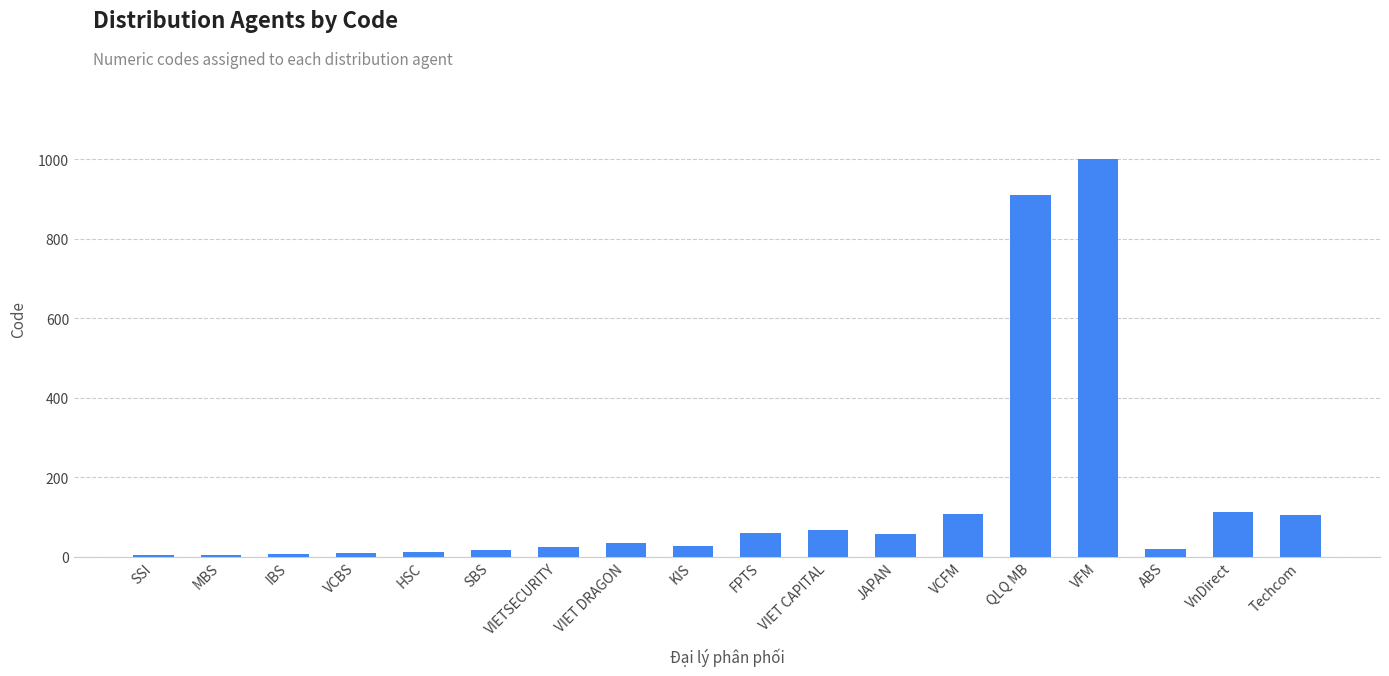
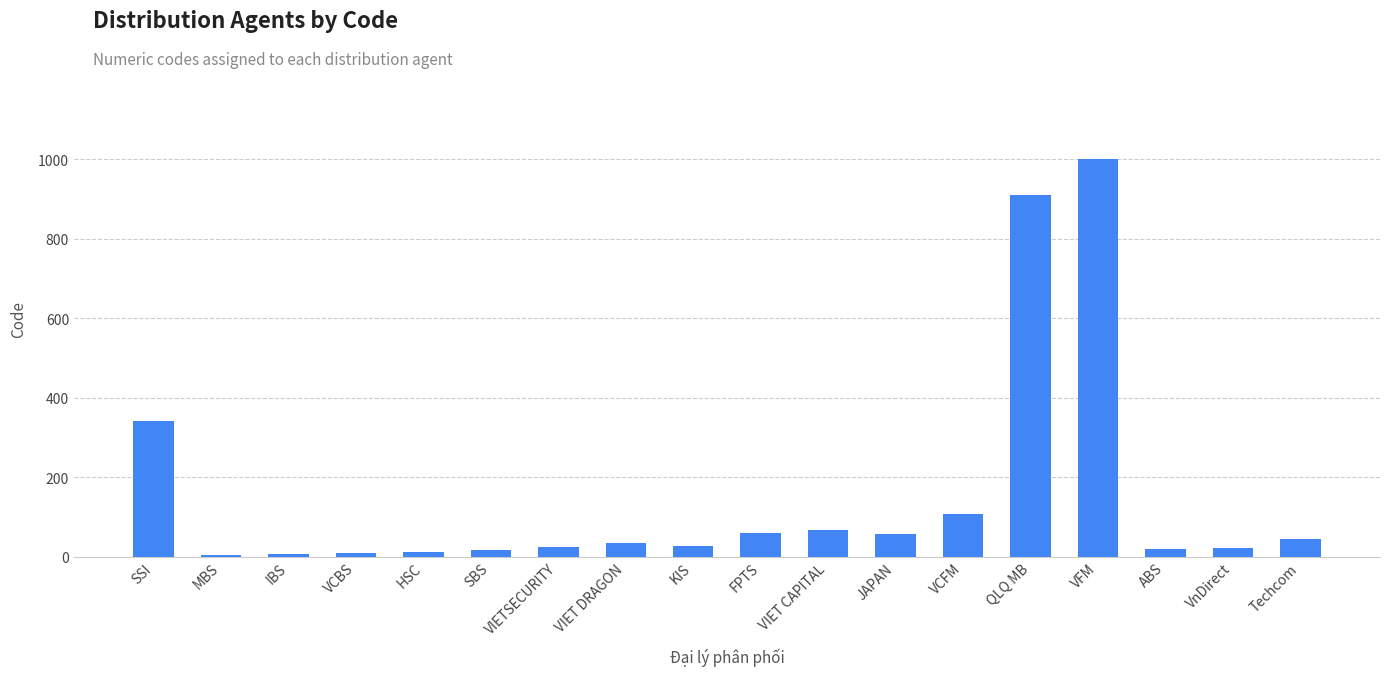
SSI: 0 -> 340
VnDirect: 110 -> 20
Techcom: 110 -> 50
